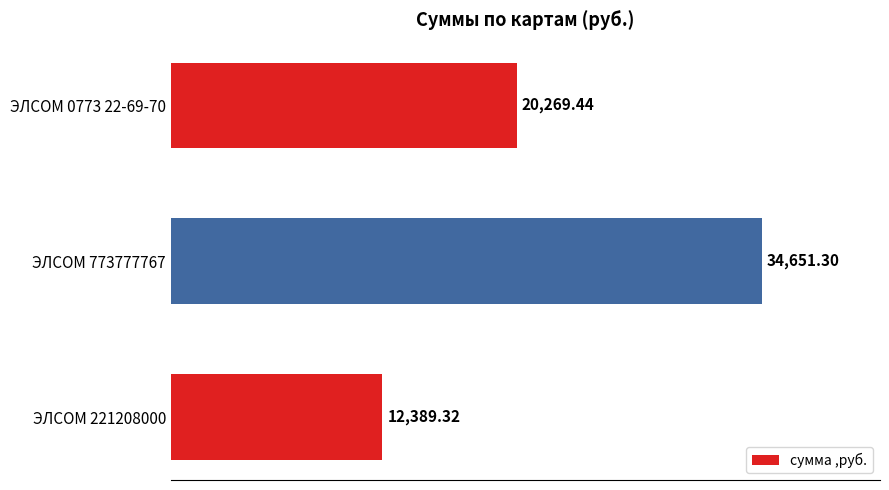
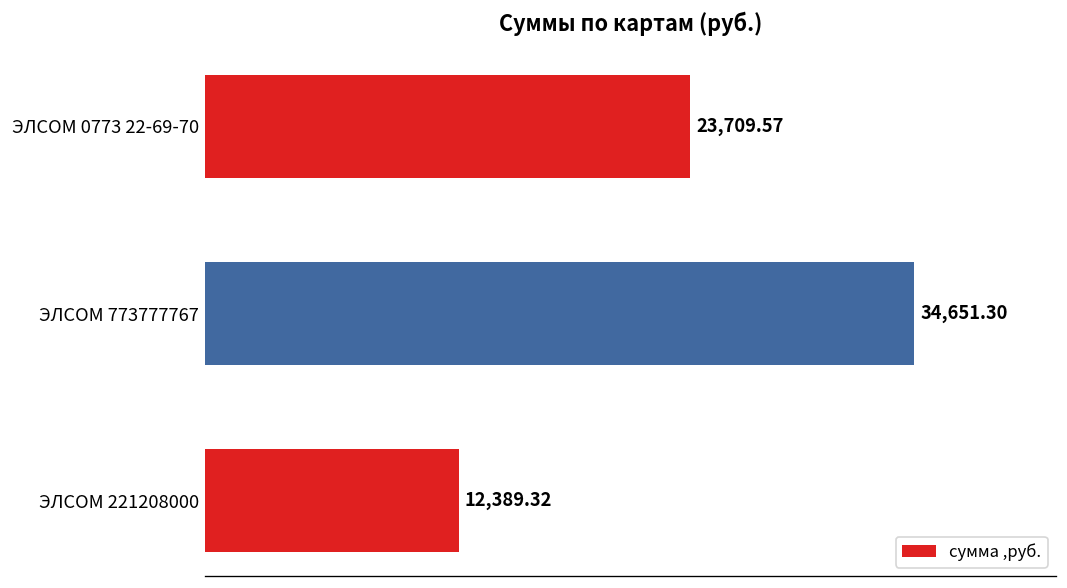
ЭЛСОМ 0773 22-69-70: 20,269.44 -> 23,709.57
